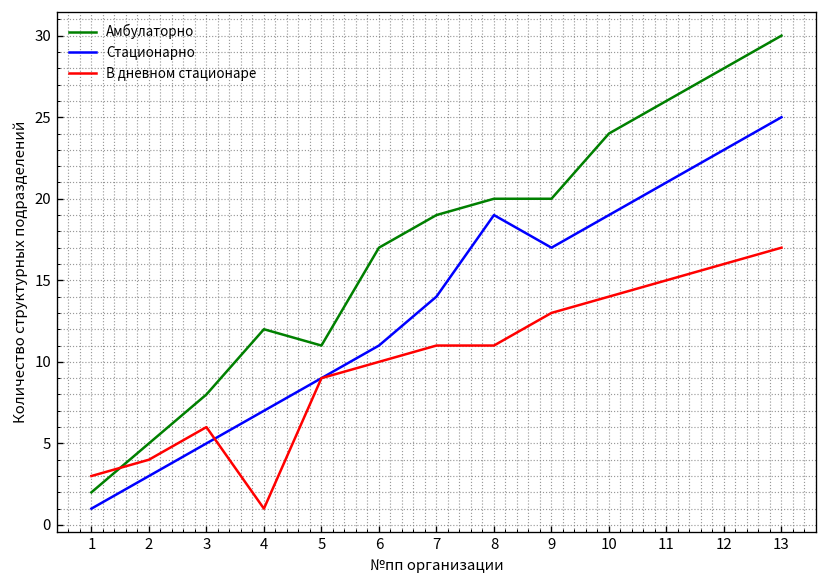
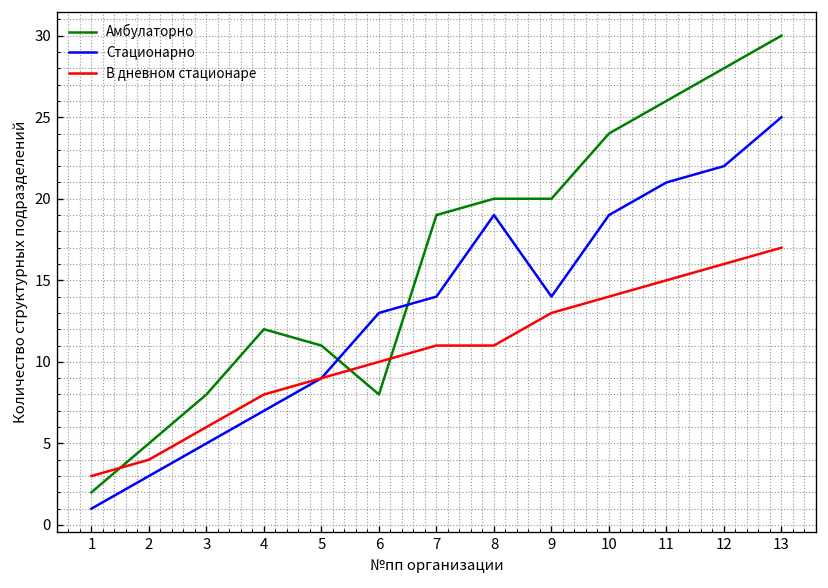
В дневном стационаре, 4: 1 -> 8
Амбулаторно, 6: 17 -> 8
Стационарно, 6: 11 -> 13
Стационарно, 9: 17 -> 14
Стационарно, 12: 23 -> 22
